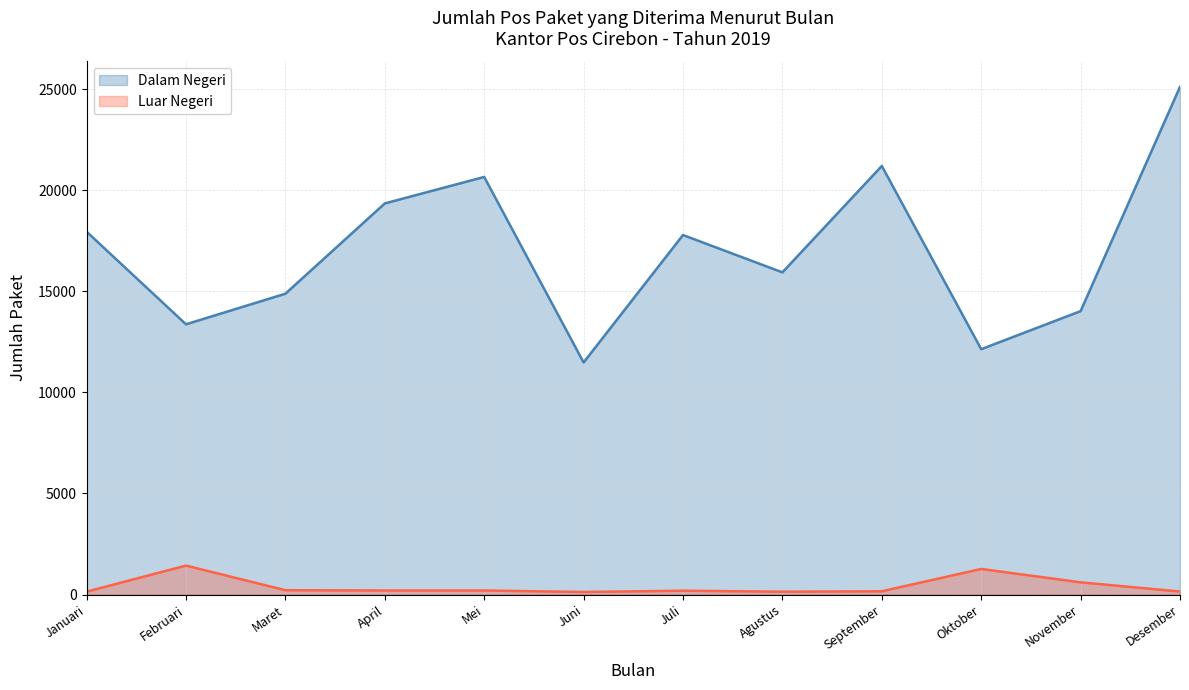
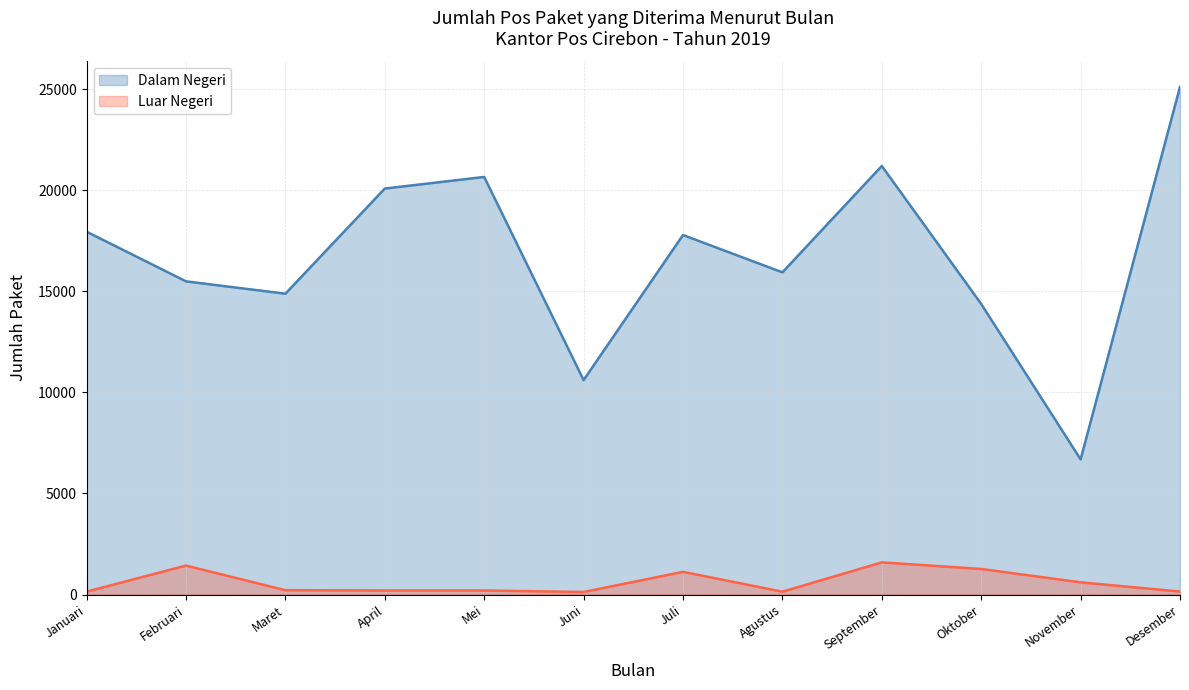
Dalam Negeri, Februari: 13400 -> 15500
Dalam Negeri, April: 19400 -> 20100
Dalam Negeri, Juni: 11500 -> 10600
Luar Negeri, Juli: 200 -> 1100
Luar Negeri, September: 200 -> 1600
Dalam Negeri, Oktober: 12100 -> 14400
Dalam Negeri, November: 14000 -> 6700
